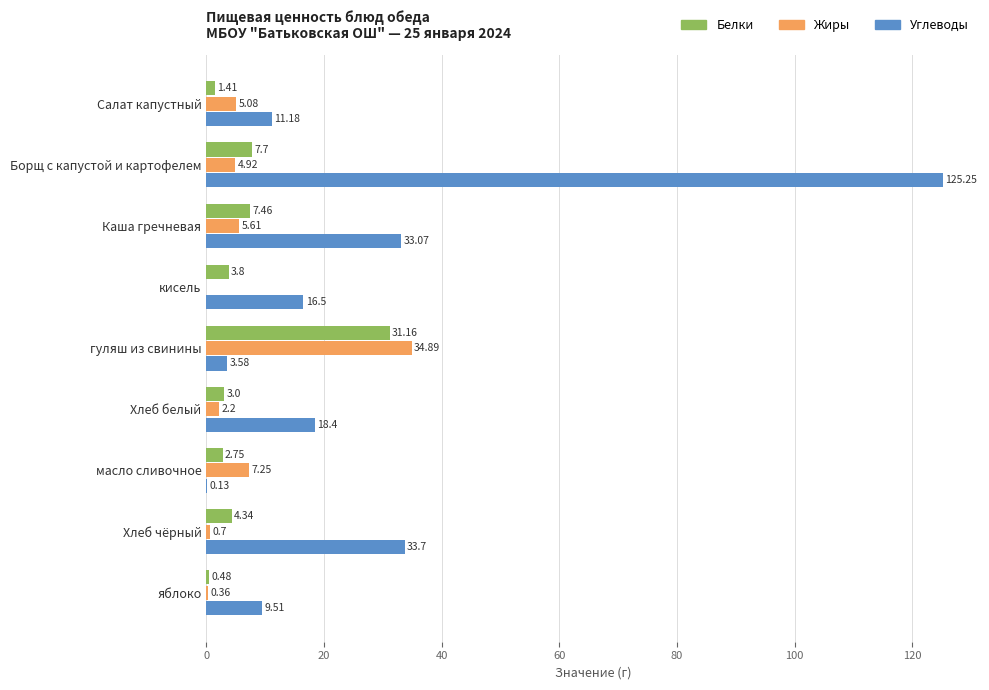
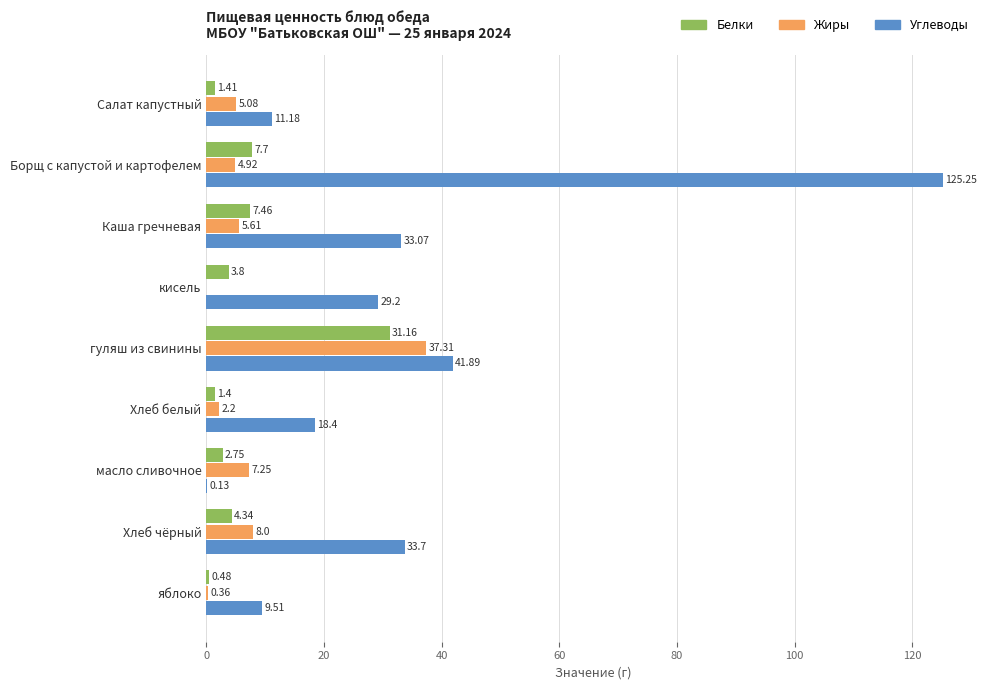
Углеводы, кисель: 16.5 -> 29.2
Жиры, гуляш из свинины: 34.89 -> 37.31
Углеводы, гуляш из свинины: 3.58 -> 41.89
Белки, Хлеб белый: 3.0 -> 1.4
Жиры, Хлеб чёрный: 0.7 -> 8.0
